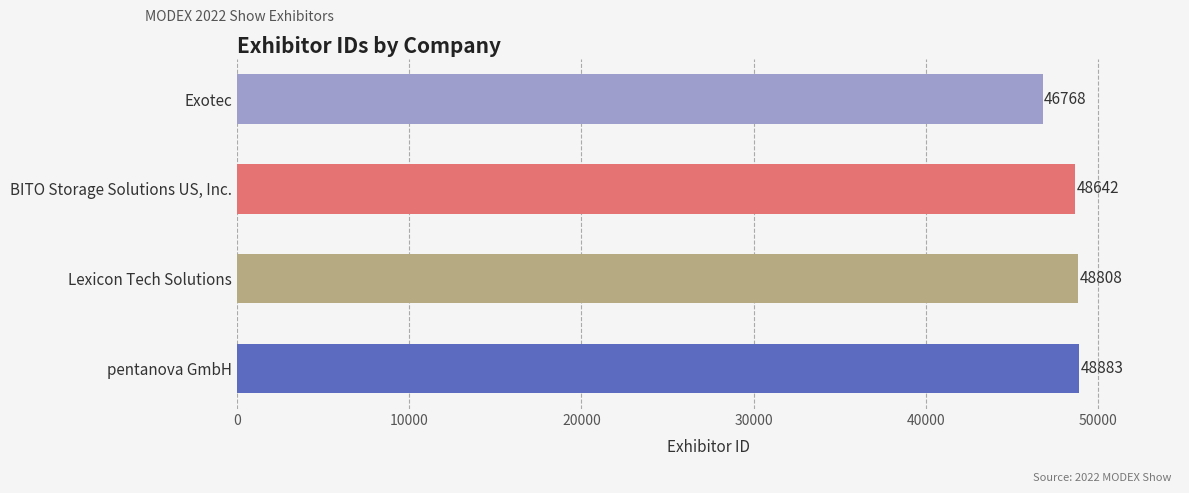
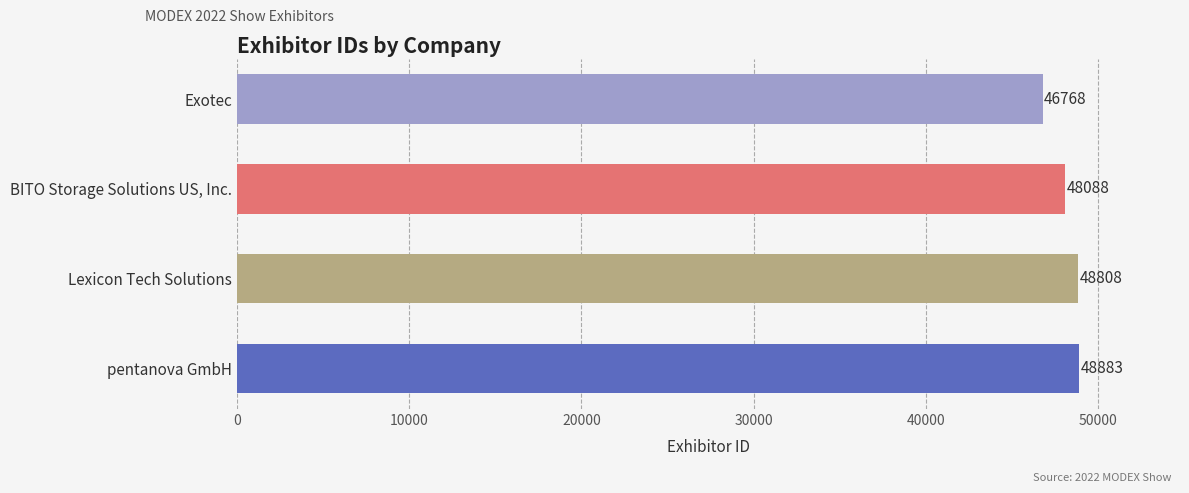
BITO Storage Solutions US, Inc.: 48642 -> 48088
